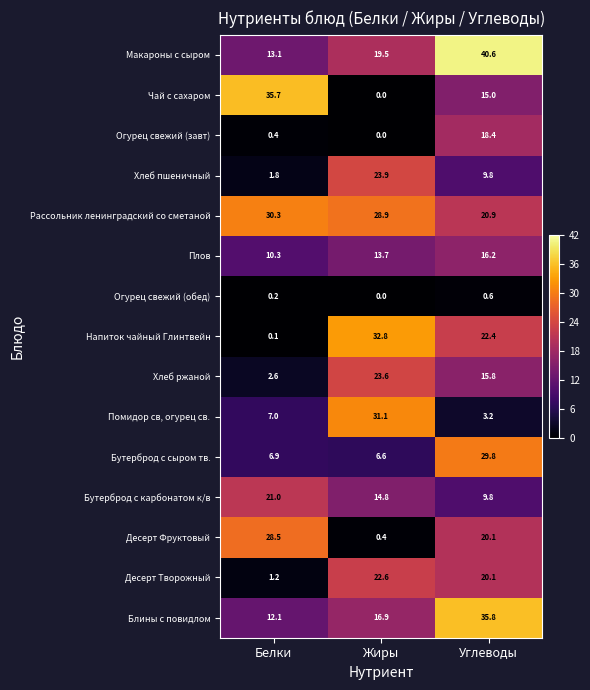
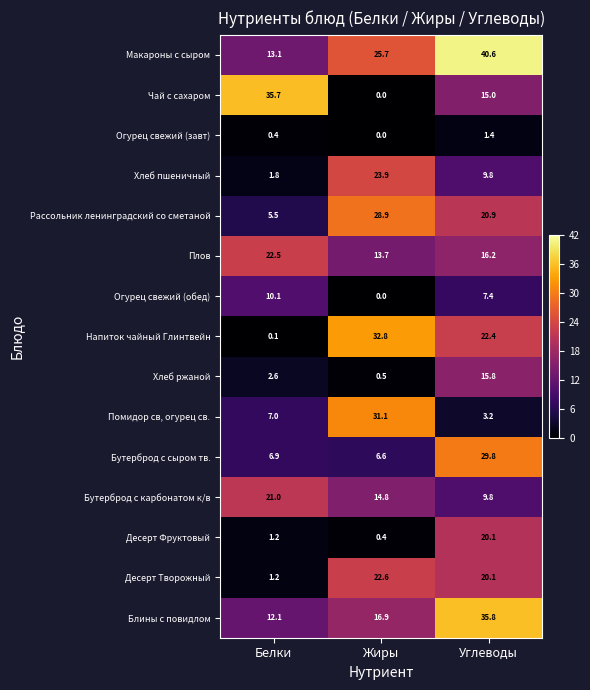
Макароны с сыром, Жиры: 19.5 -> 25.7
Огурец свежий (завт), Углеводы: 18.4 -> 1.4
Рассольник ленинградский со сметаной, Белки: 30.3 -> 5.5
Плов, Белки: 10.3 -> 22.5
Огурец свежий (обед), Белки: 0.2 -> 10.1
Огурец свежий (обед), Углеводы: 0.6 -> 7.4
Хлеб ржаной, Жиры: 23.6 -> 0.5
Десерт Фруктовый, Белки: 28.5 -> 1.2
